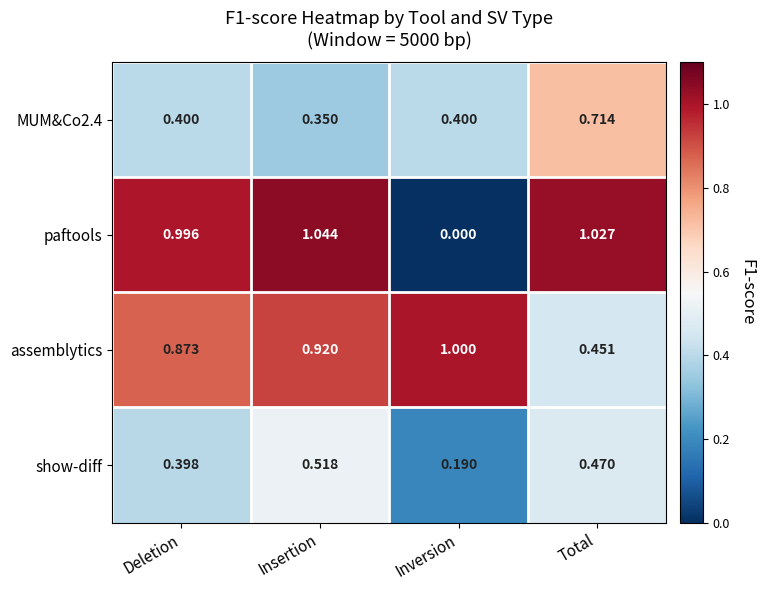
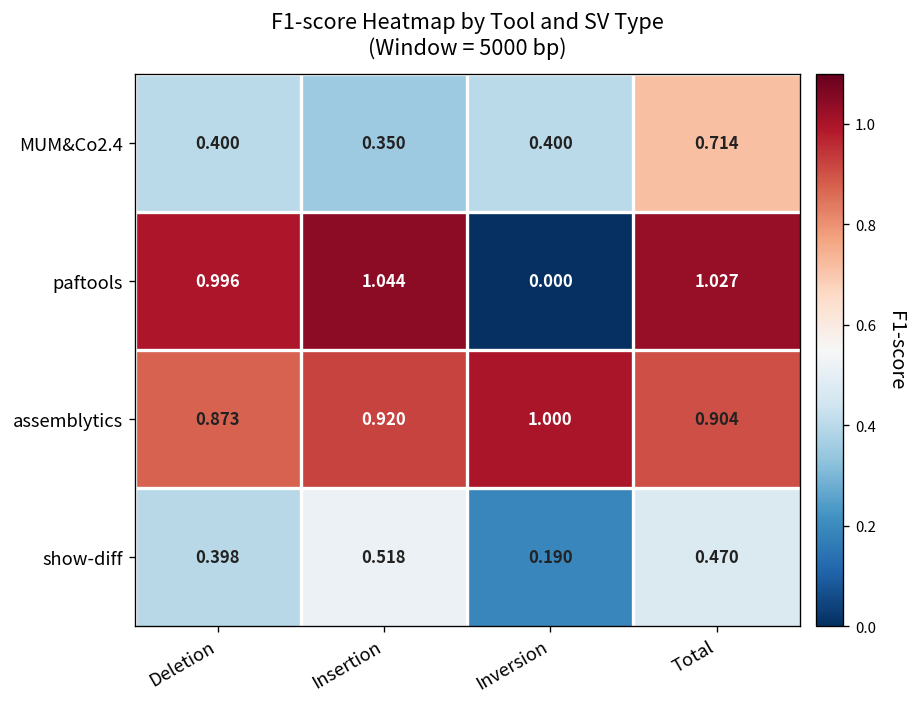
assemblytics, Total: 0.451 -> 0.904
